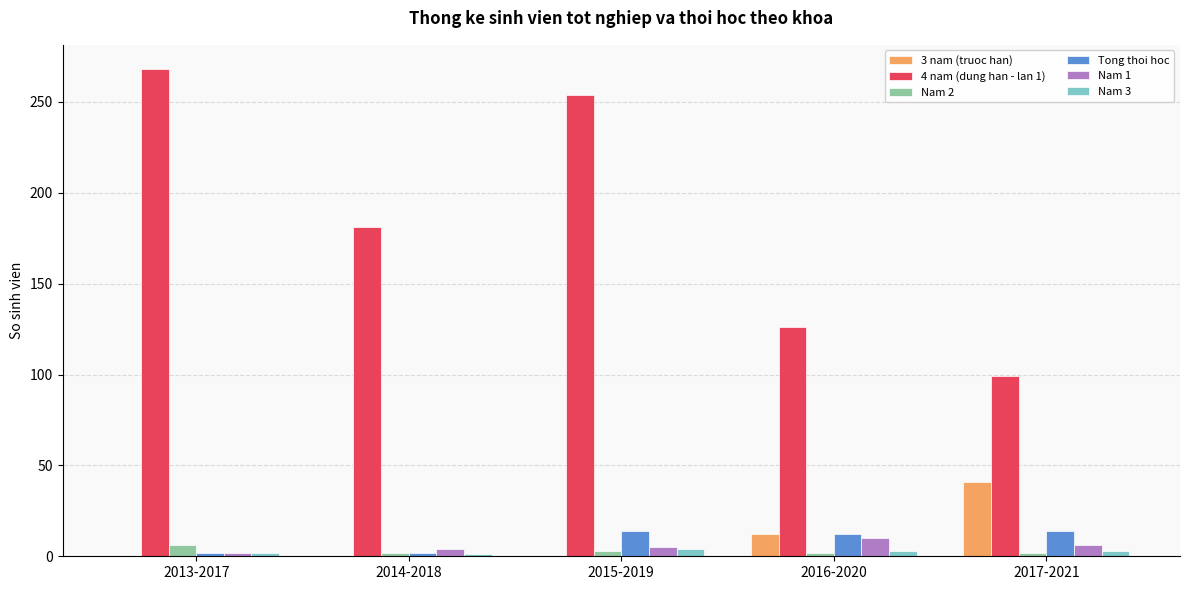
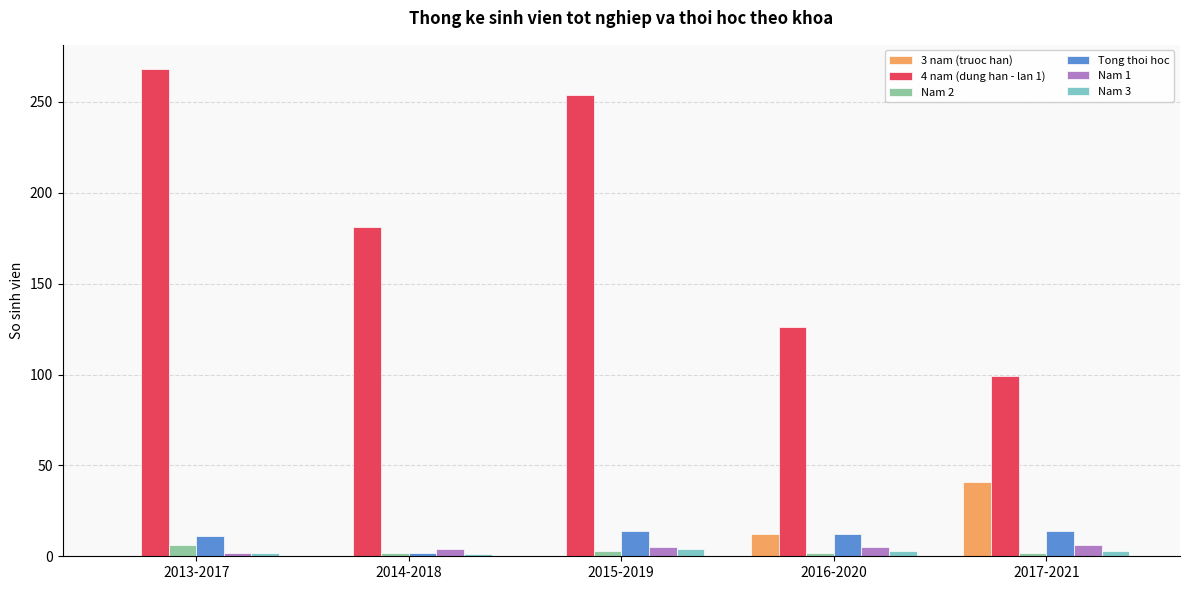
Tong thoi hoc, 2013-2017: 2 -> 11
Nam 1, 2016-2020: 10 -> 5
